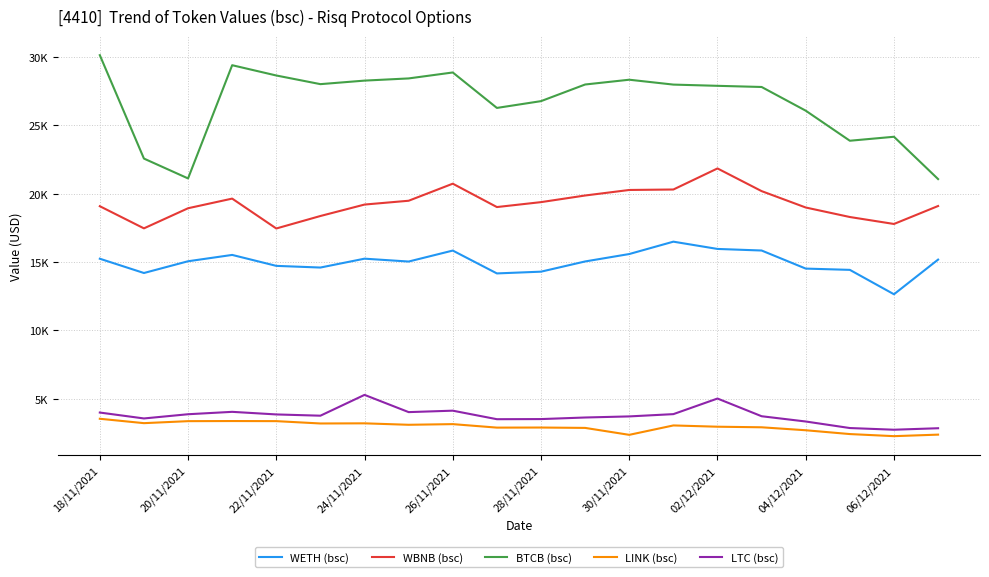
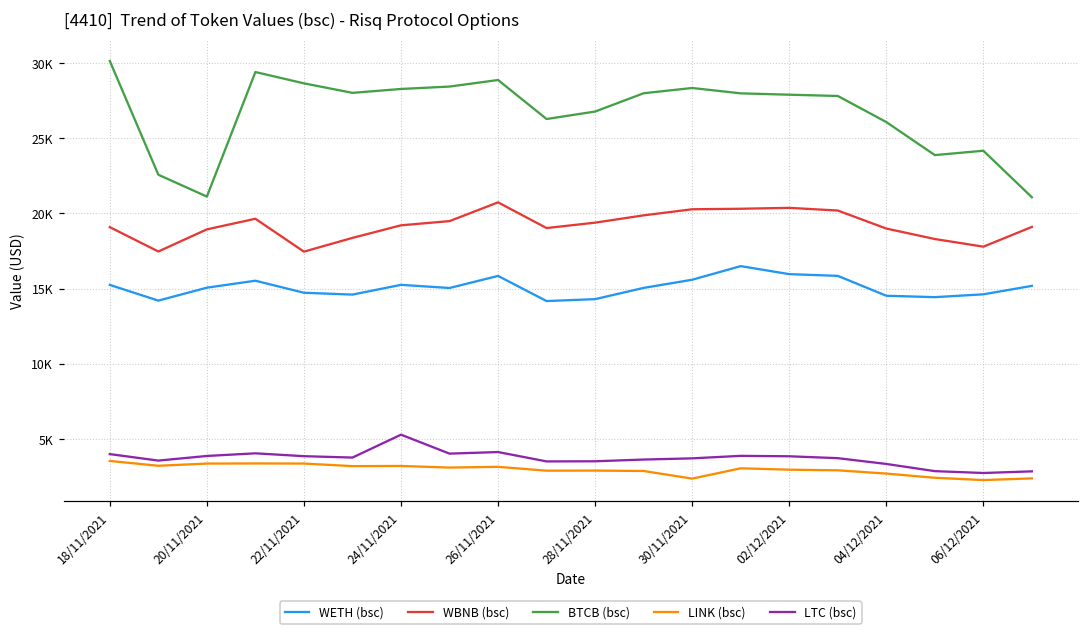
WBNB (bsc), 02/12/2021: 21900 -> 20400
LTC (bsc), 02/12/2021: 5000 -> 3800
WETH (bsc), 06/12/2021: 12600 -> 14600
